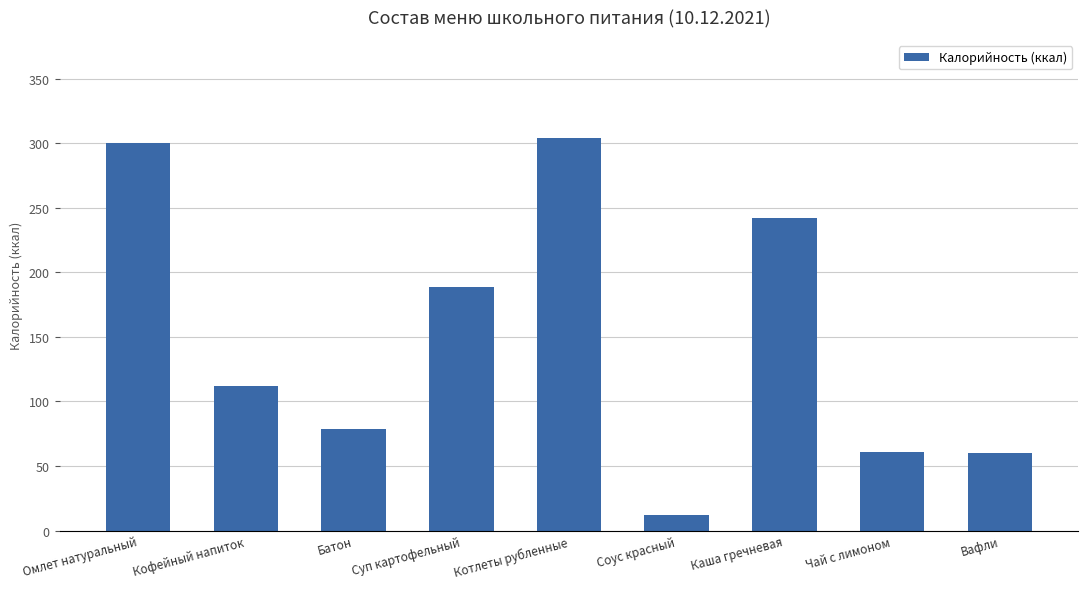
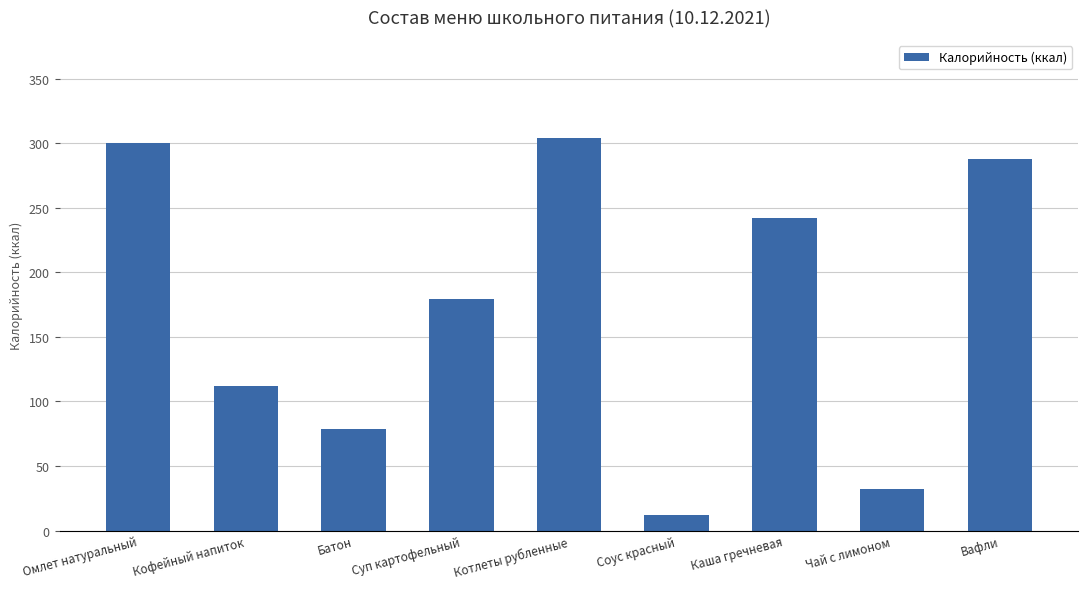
Суп картофельный: 189 -> 179
Чай с лимоном: 61 -> 32
Вафли: 60 -> 288
